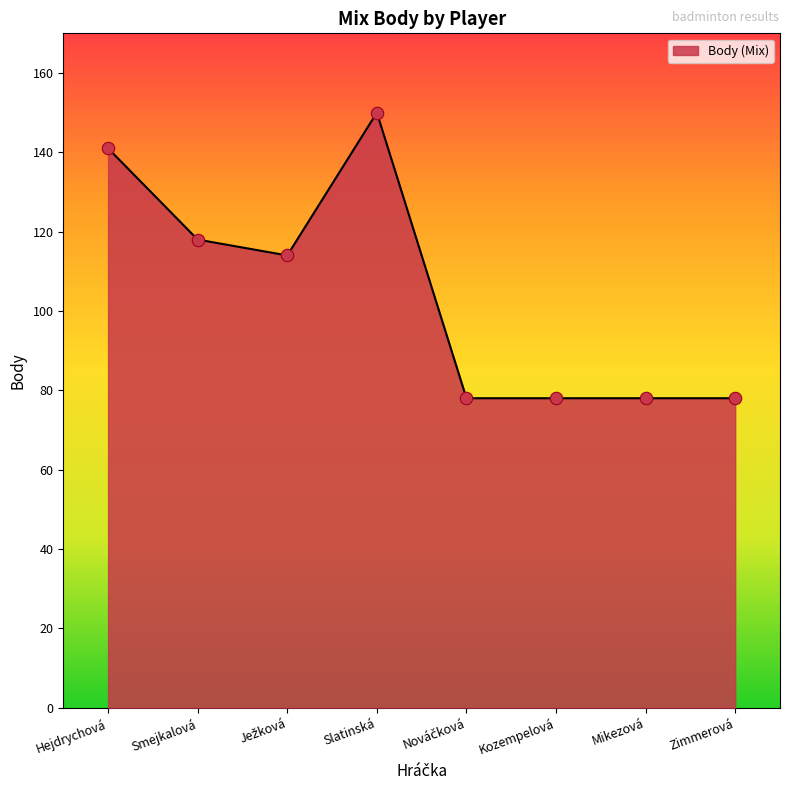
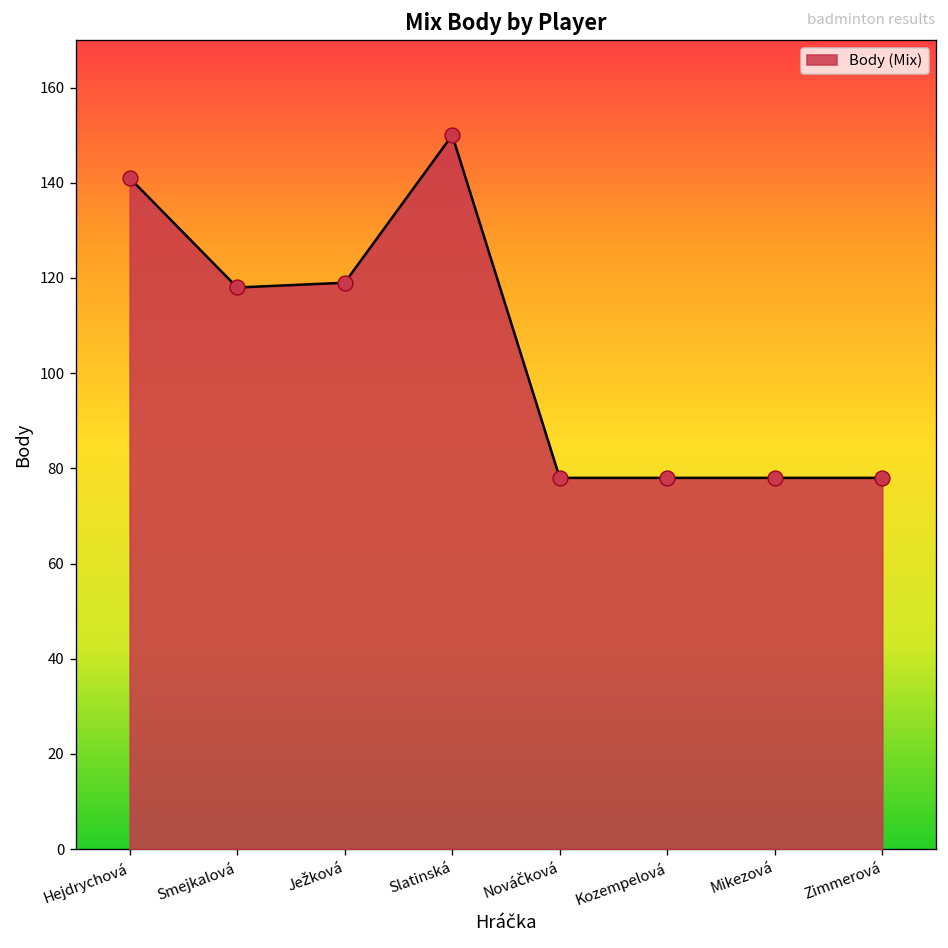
Ježková: 114 -> 119
